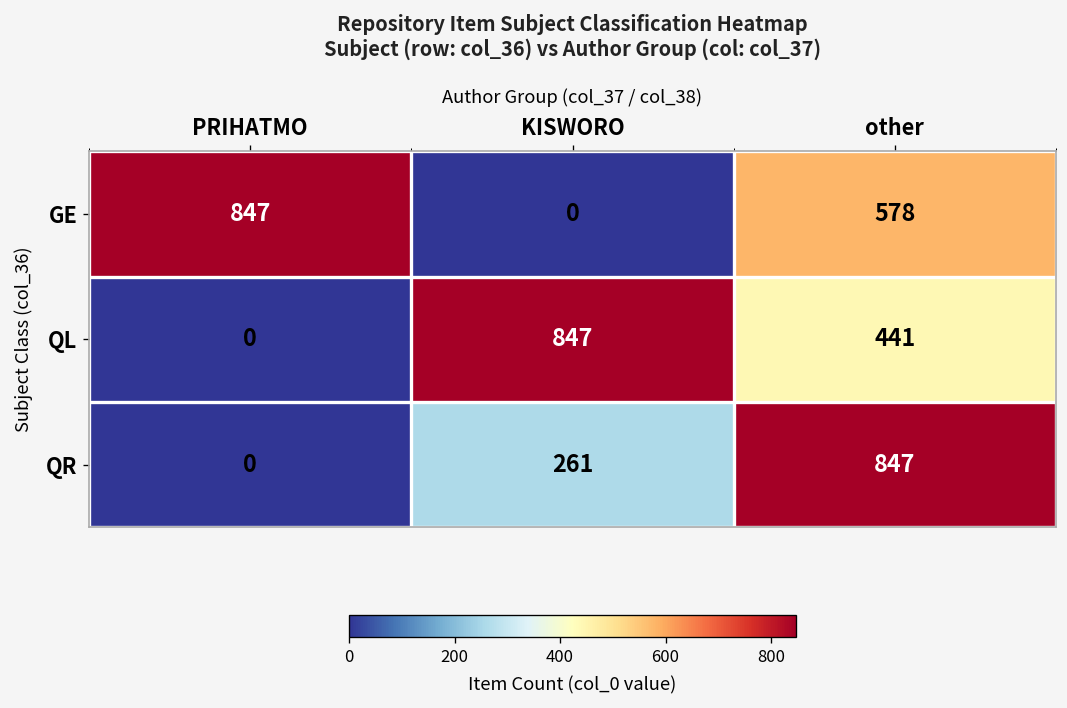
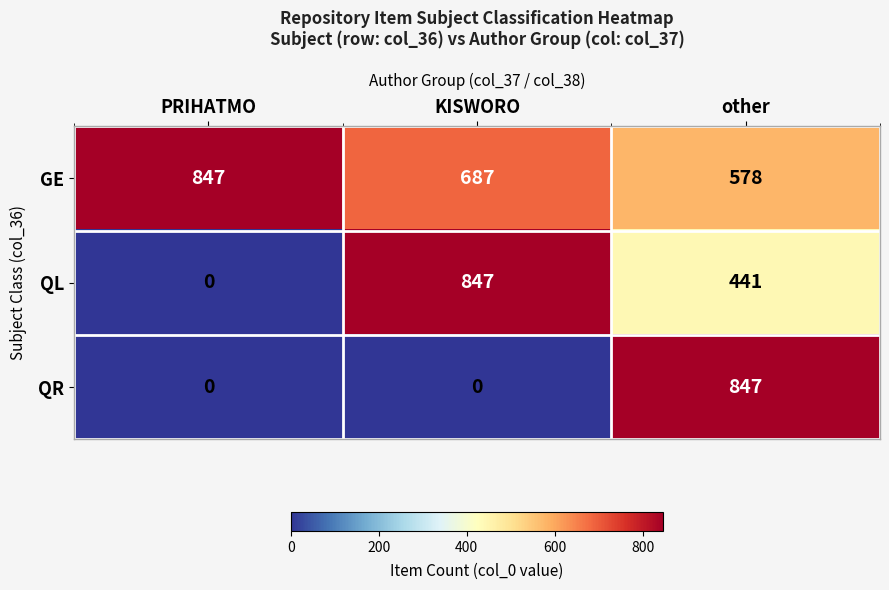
GE, KISWORO: 0 -> 687
QR, KISWORO: 261 -> 0
